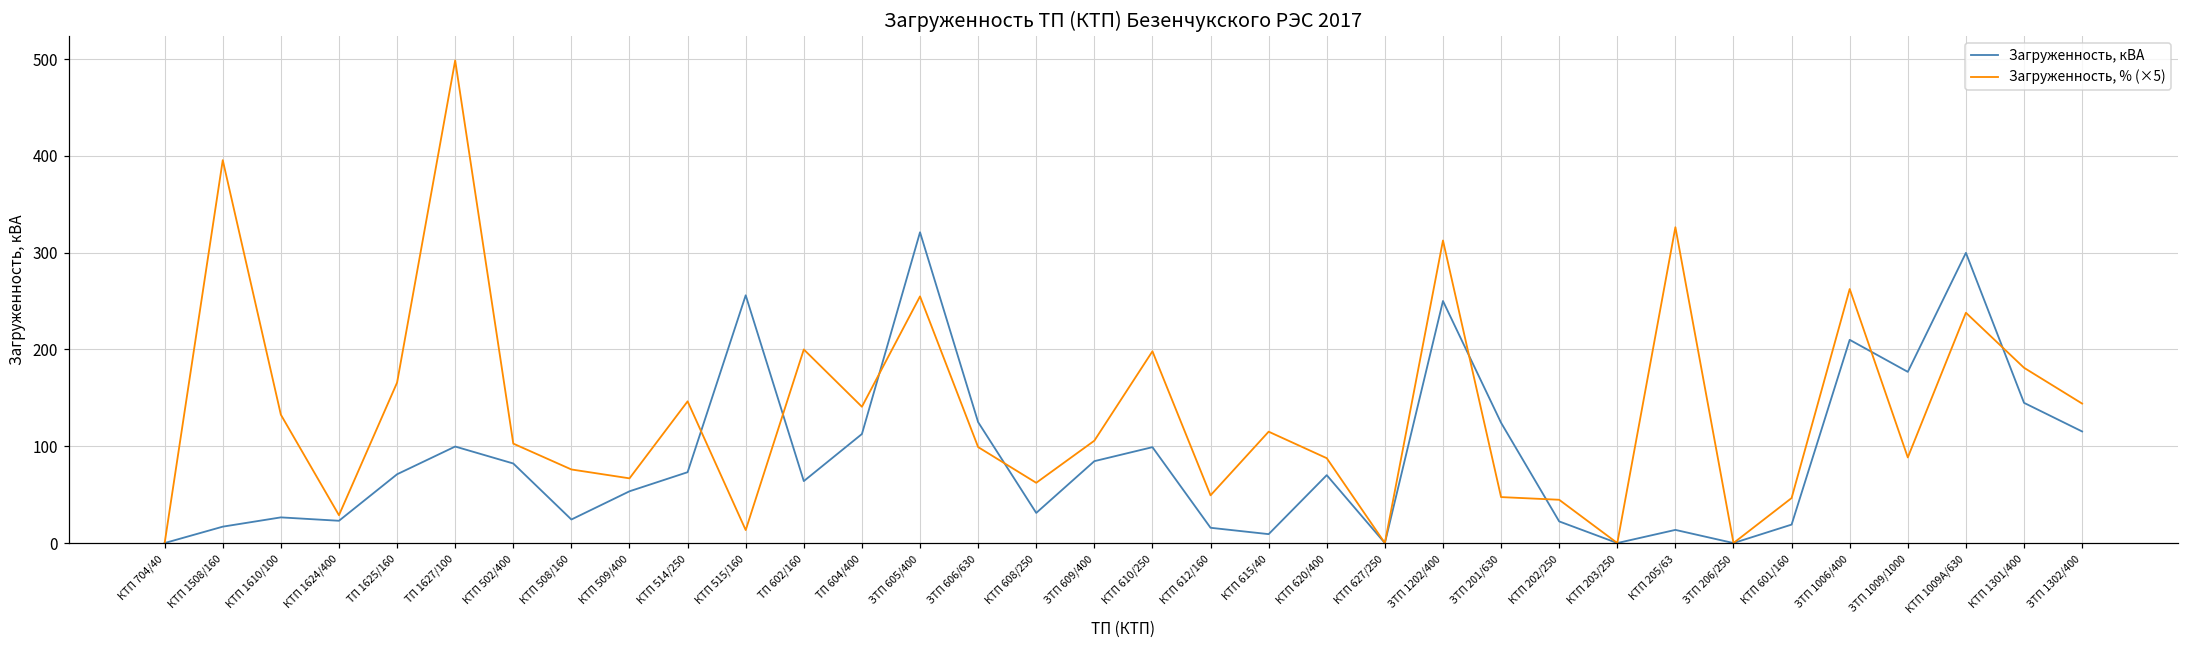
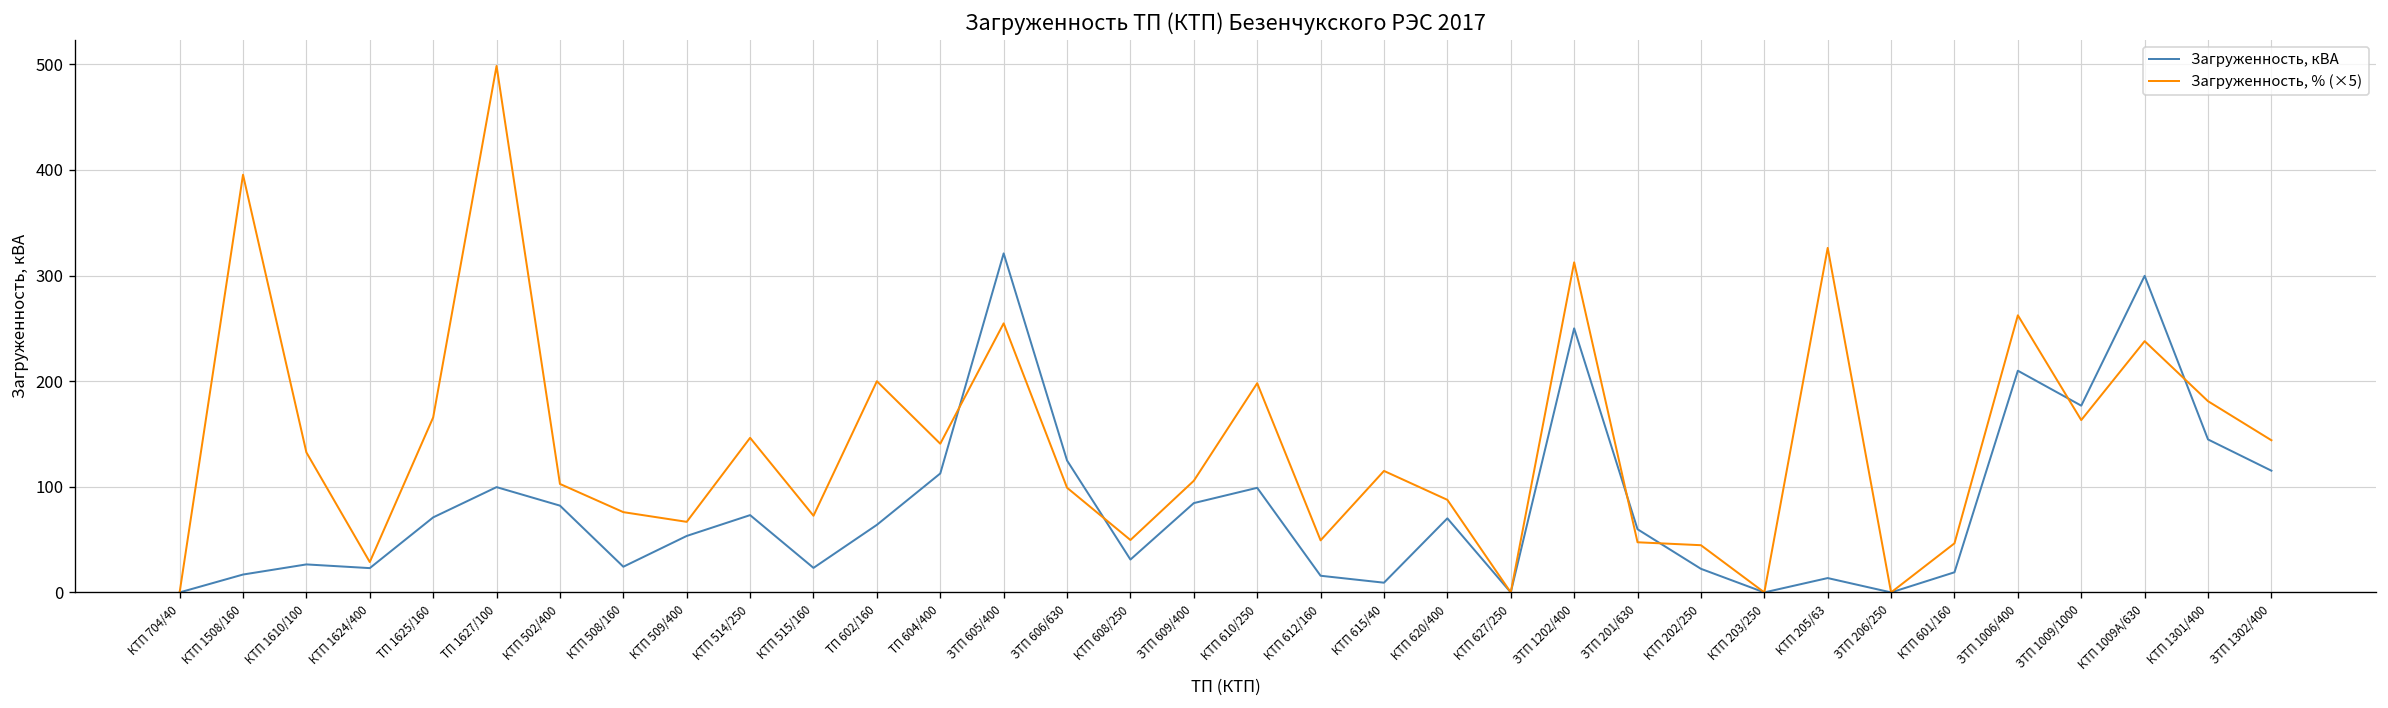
Загруженность, кВА, КТП 515/160: 260 -> 20
Загруженность, % (×5), КТП 515/160: 10 -> 70
Загруженность, % (×5), КТП 608/250: 60 -> 50
Загруженность, кВА, ЗТП 201/630: 120 -> 60
Загруженность, % (×5), ЗТП 1009/1000: 90 -> 160
